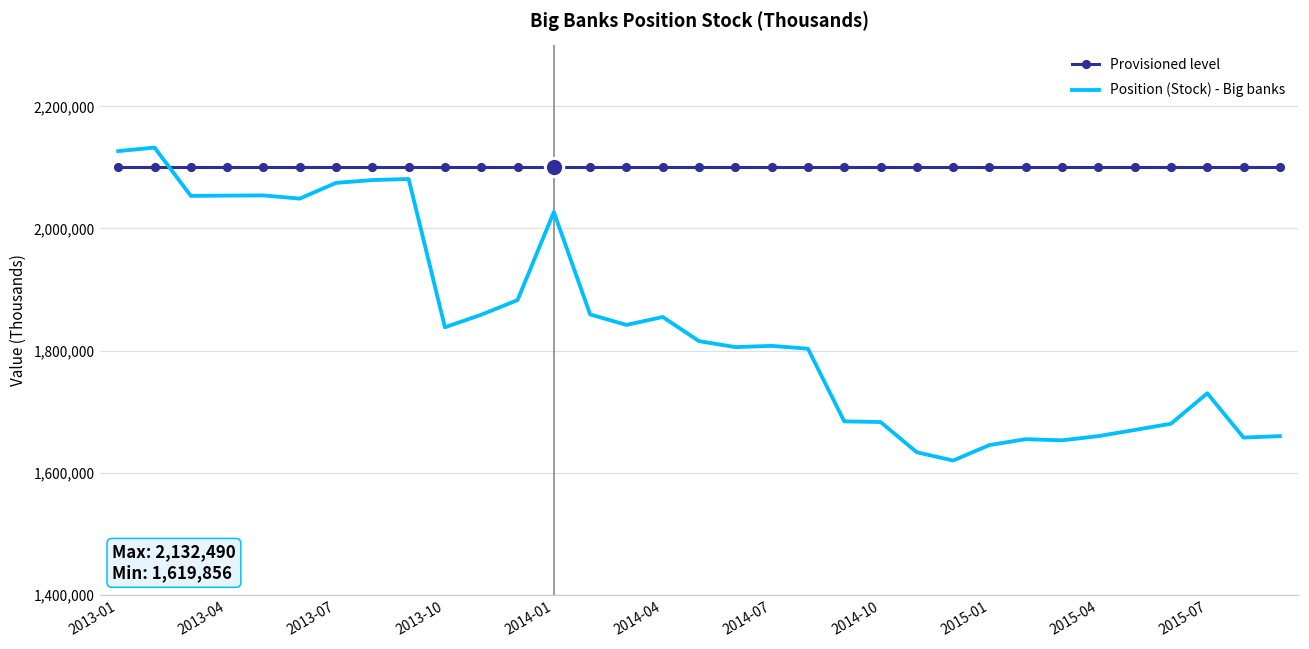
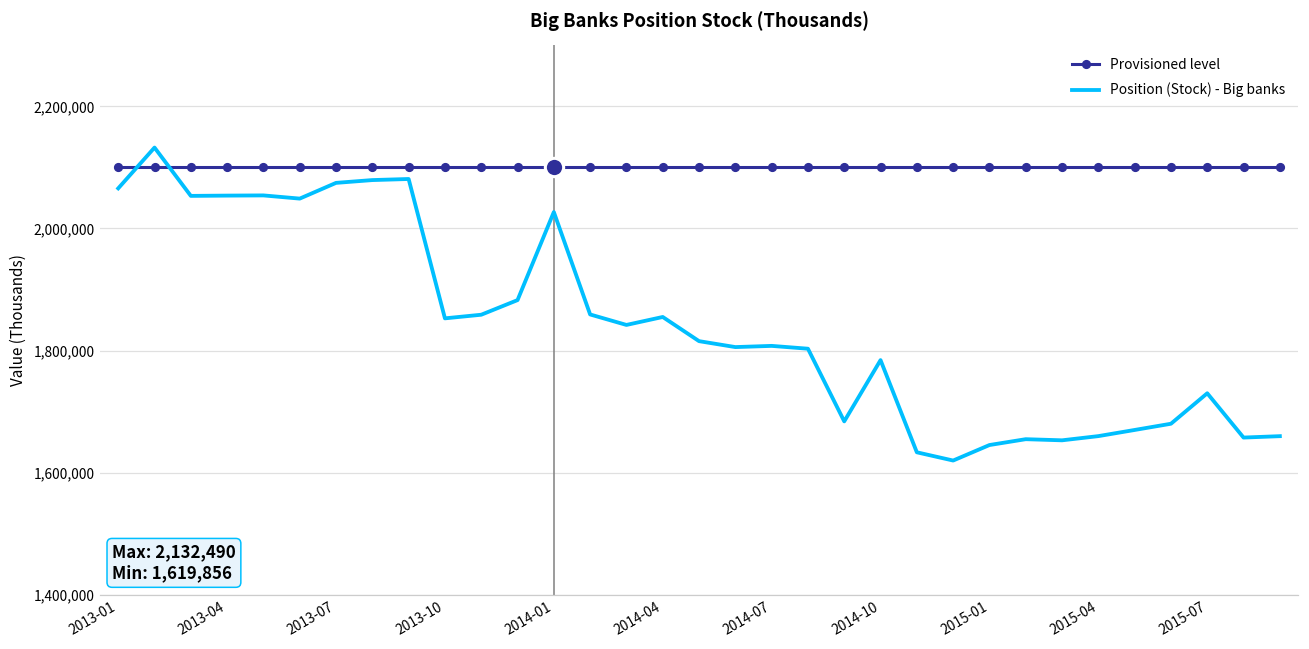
Position (Stock) - Big banks, 2013-01: 2,130,000 -> 2,070,000
Position (Stock) - Big banks, 2013-10: 1,840,000 -> 1,850,000
Position (Stock) - Big banks, 2014-10: 1,680,000 -> 1,780,000
